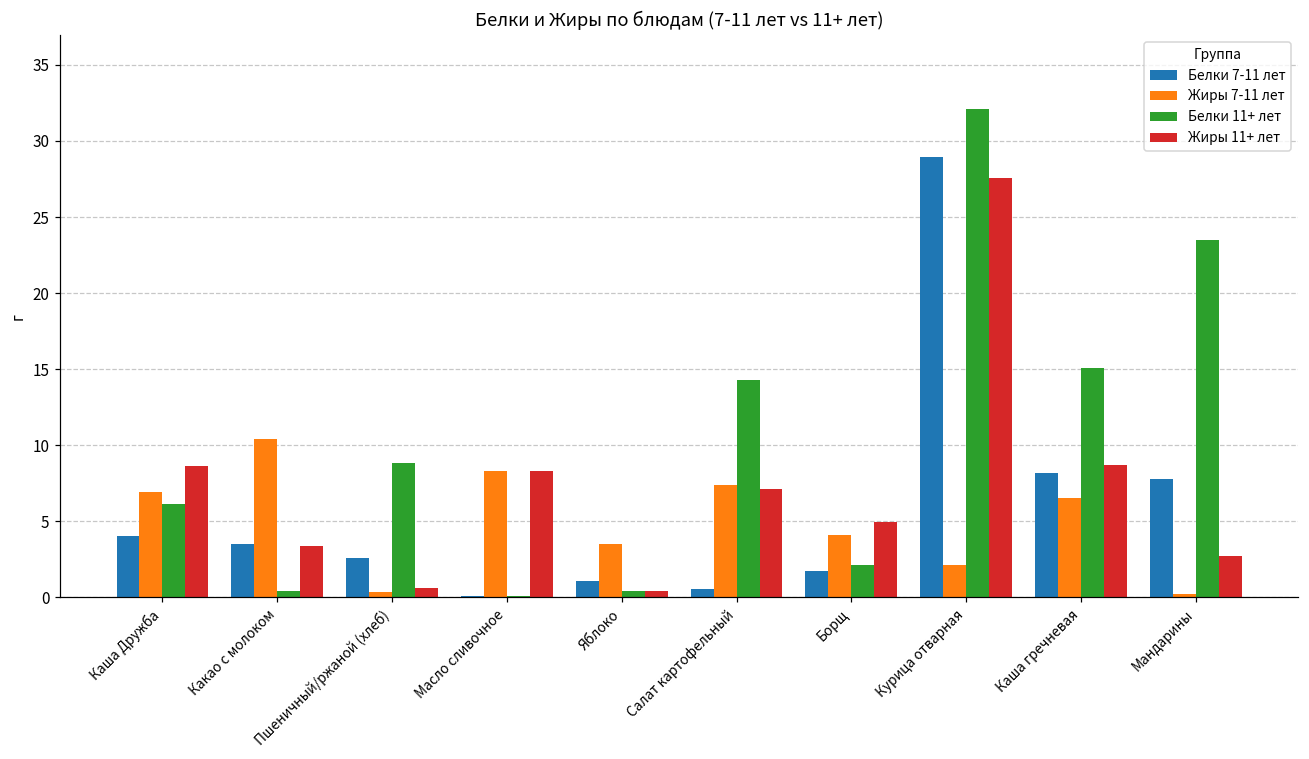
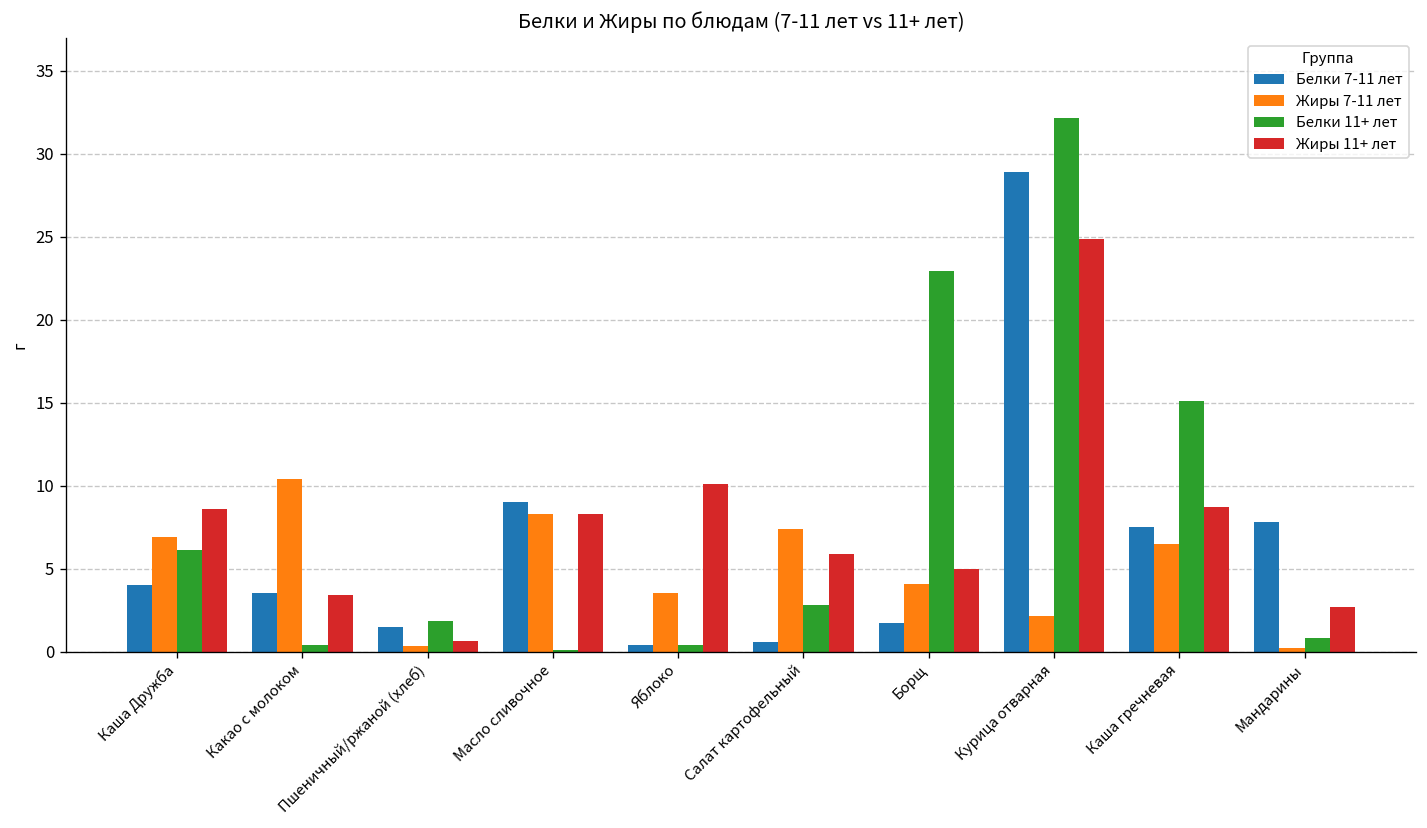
Белки 7-11 лет, Пшеничный/ржаной (хлеб): 2.6 -> 1.5
Белки 11+ лет, Пшеничный/ржаной (хлеб): 8.8 -> 1.8
Белки 7-11 лет, Масло сливочное: 0.1 -> 9.0
Белки 7-11 лет, Яблоко: 1.1 -> 0.4
Жиры 11+ лет, Яблоко: 0.4 -> 10.1
Белки 11+ лет, Салат картофельный: 14.3 -> 2.8
Жиры 11+ лет, Салат картофельный: 7.1 -> 5.9
Белки 11+ лет, Борщ: 2.2 -> 22.9
Жиры 11+ лет, Курица отварная: 27.5 -> 24.9
Белки 7-11 лет, Каша гречневая: 8.2 -> 7.5
Белки 11+ лет, Мандарины: 23.5 -> 0.8
